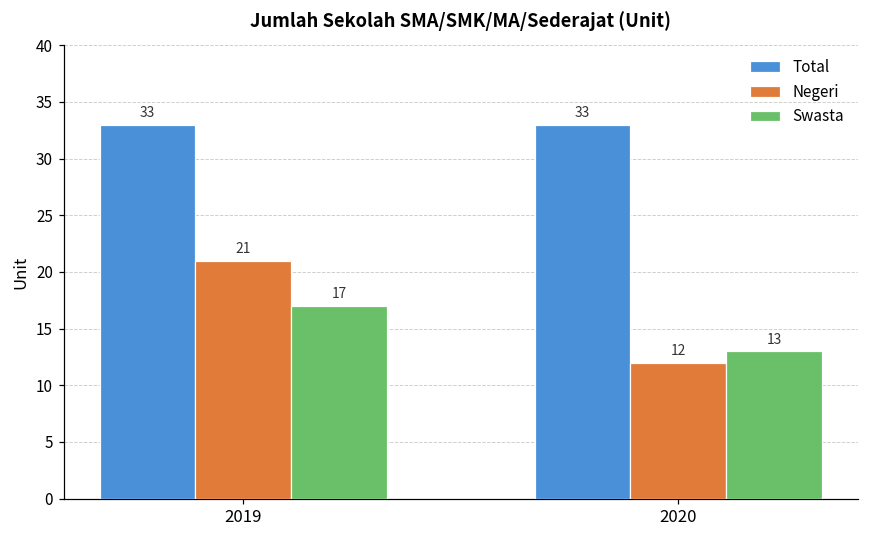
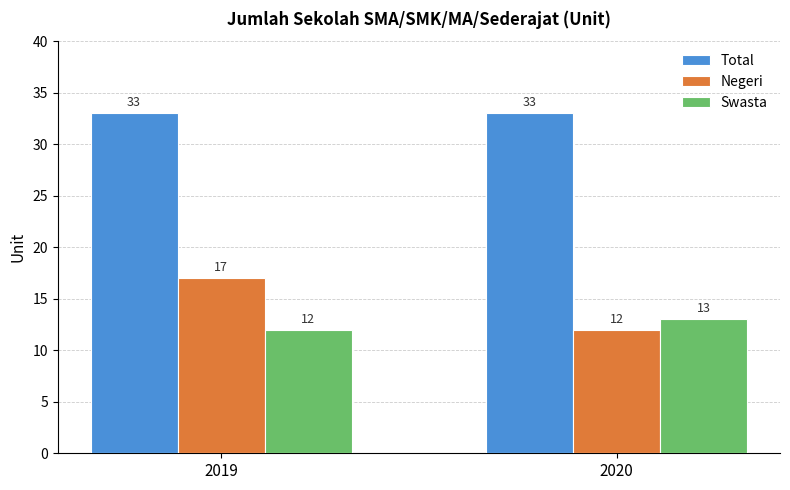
Negeri, 2019: 21 -> 17
Swasta, 2019: 17 -> 12
